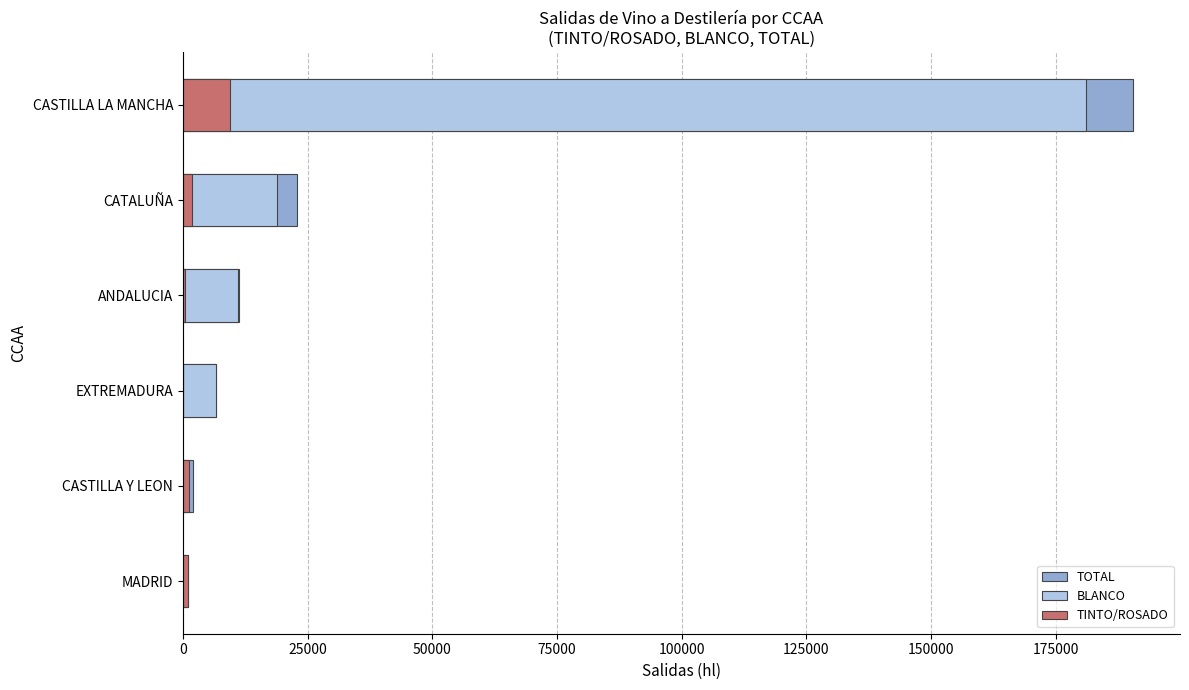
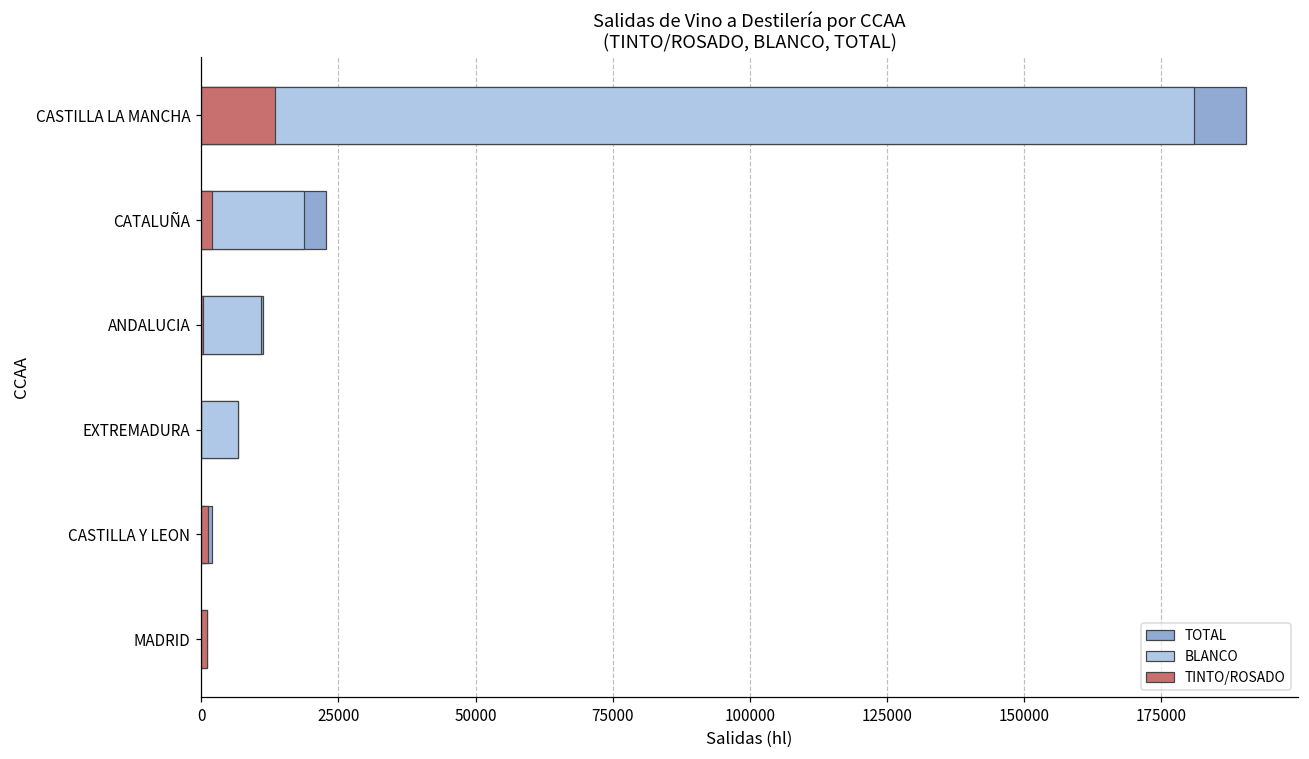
TINTO/ROSADO, CASTILLA LA MANCHA: 9000 -> 13000
